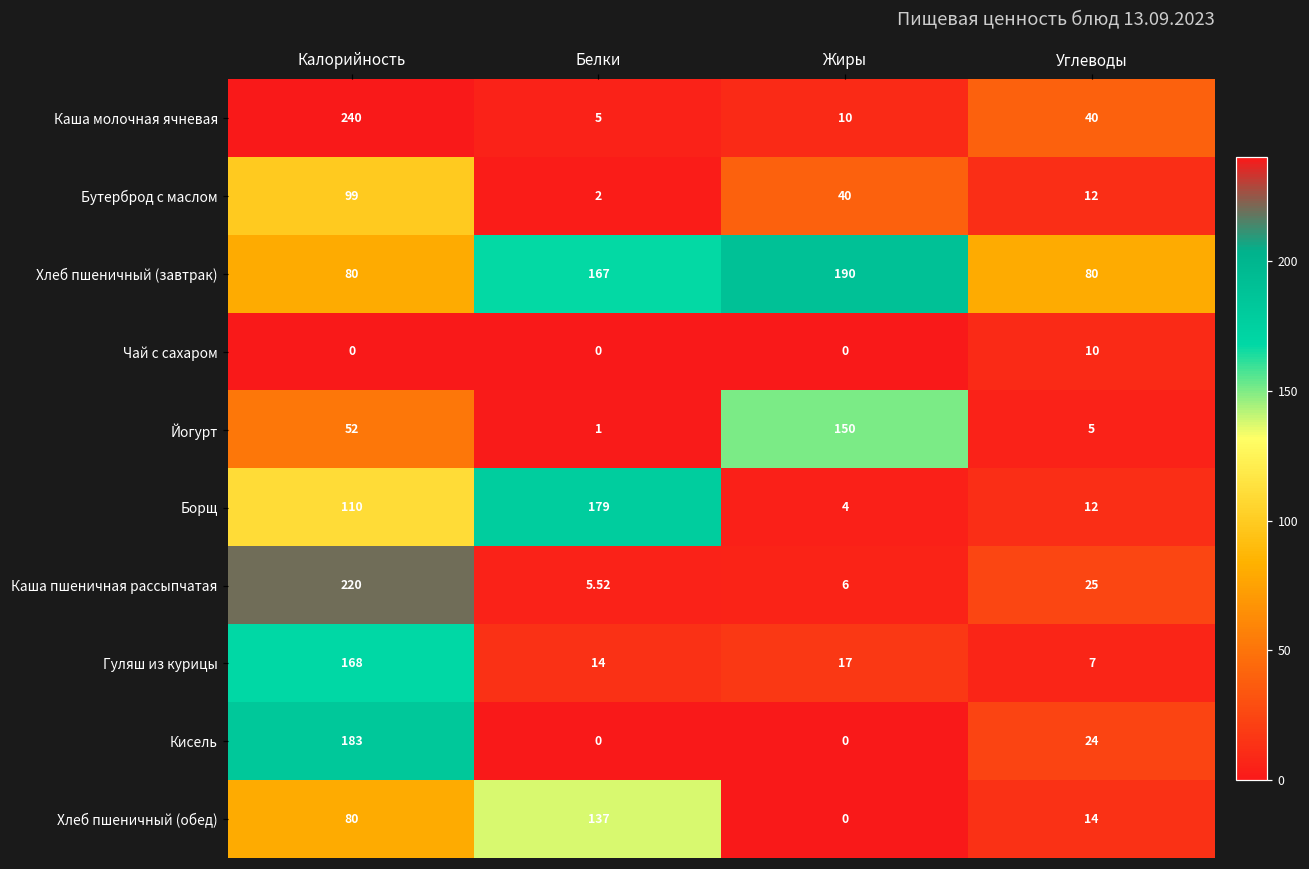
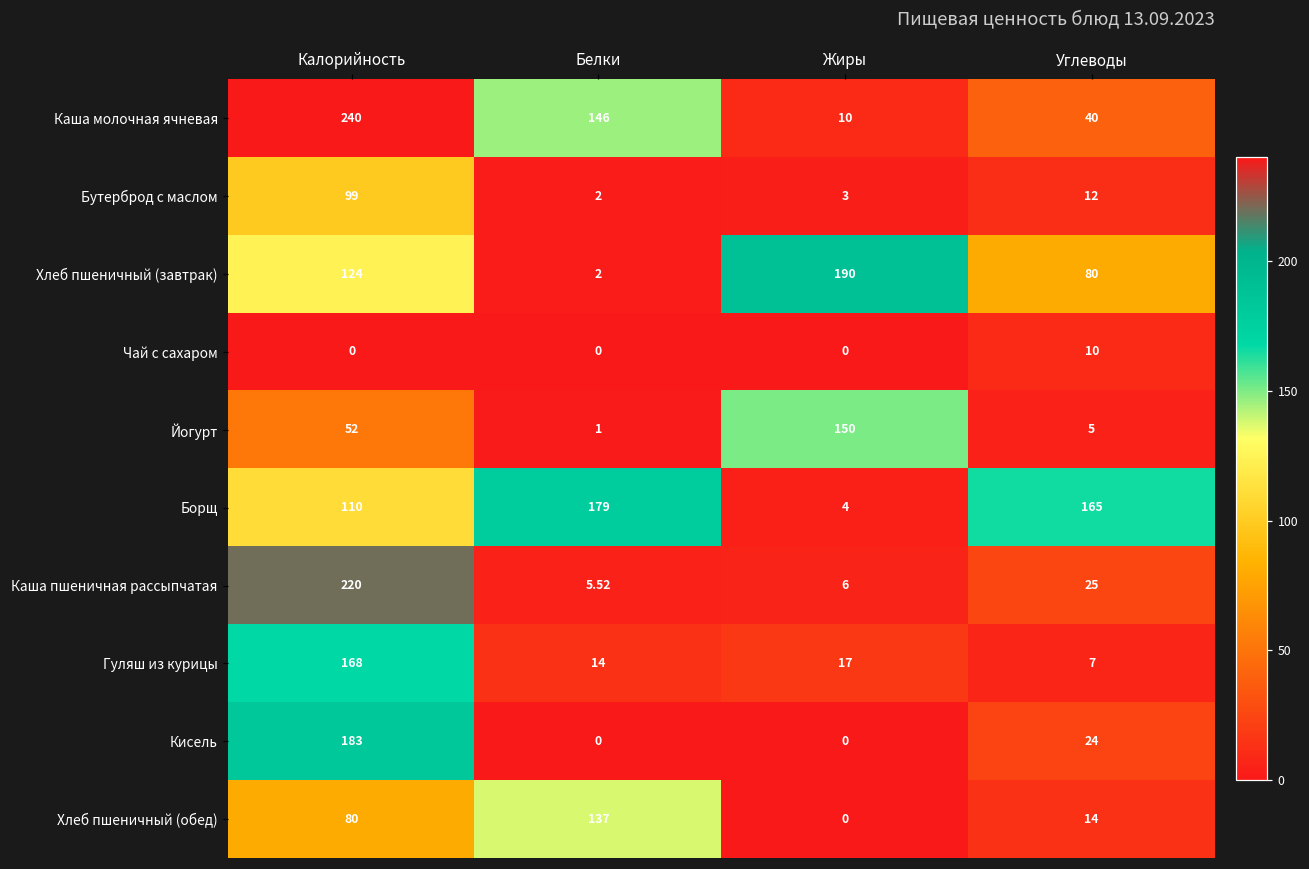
Каша молочная ячневая, Белки: 5 -> 146
Бутерброд с маслом, Жиры: 40 -> 3
Хлеб пшеничный (завтрак), Калорийность: 80 -> 124
Хлеб пшеничный (завтрак), Белки: 167 -> 2
Борщ, Углеводы: 12 -> 165
